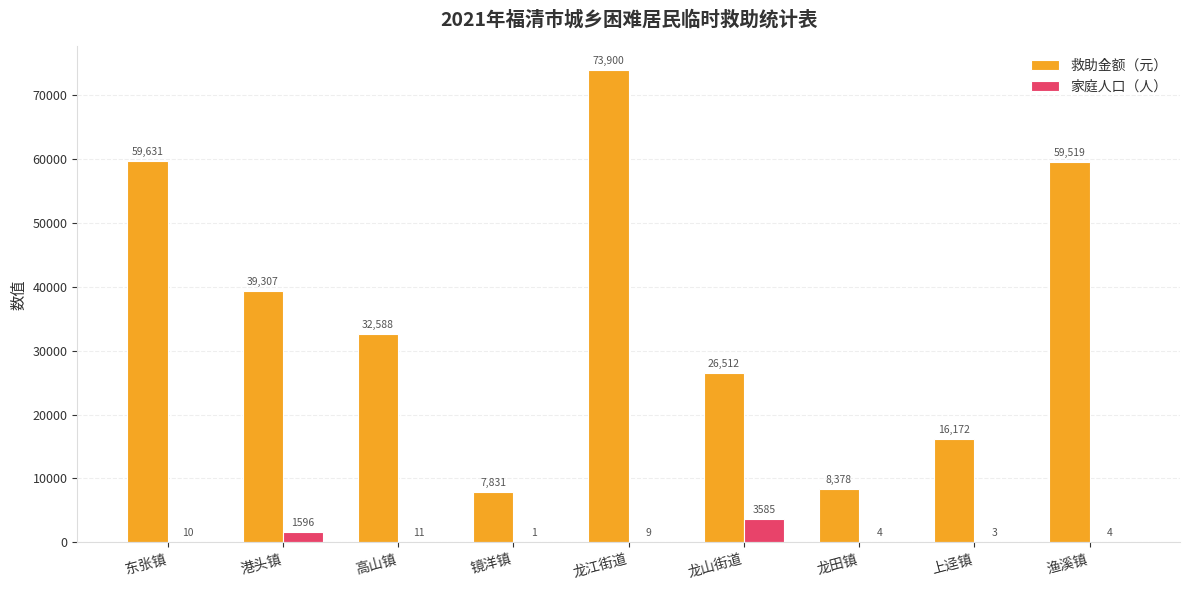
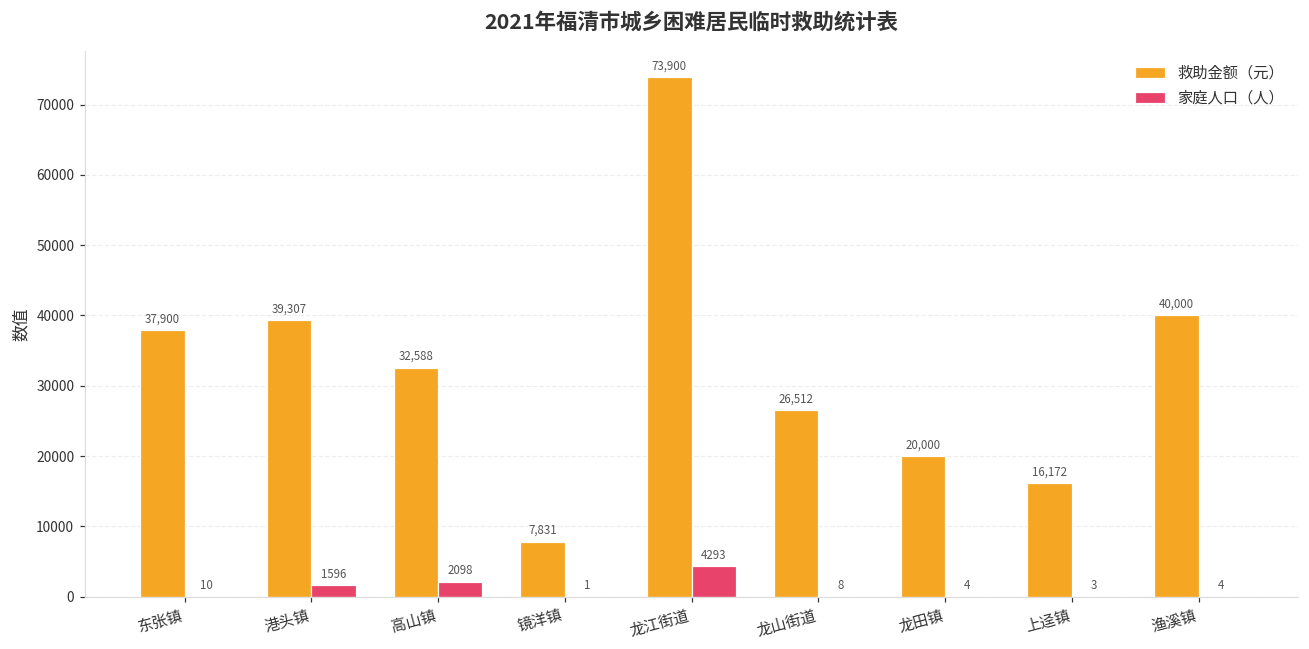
救助金额（元）, 东张镇: 59,631 -> 37,900
家庭人口（人）, 高山镇: 11 -> 2098
家庭人口（人）, 龙江街道: 9 -> 4293
家庭人口（人）, 龙山街道: 3585 -> 8
救助金额（元）, 龙田镇: 8,378 -> 20,000
救助金额（元）, 渔溪镇: 59,519 -> 40,000
